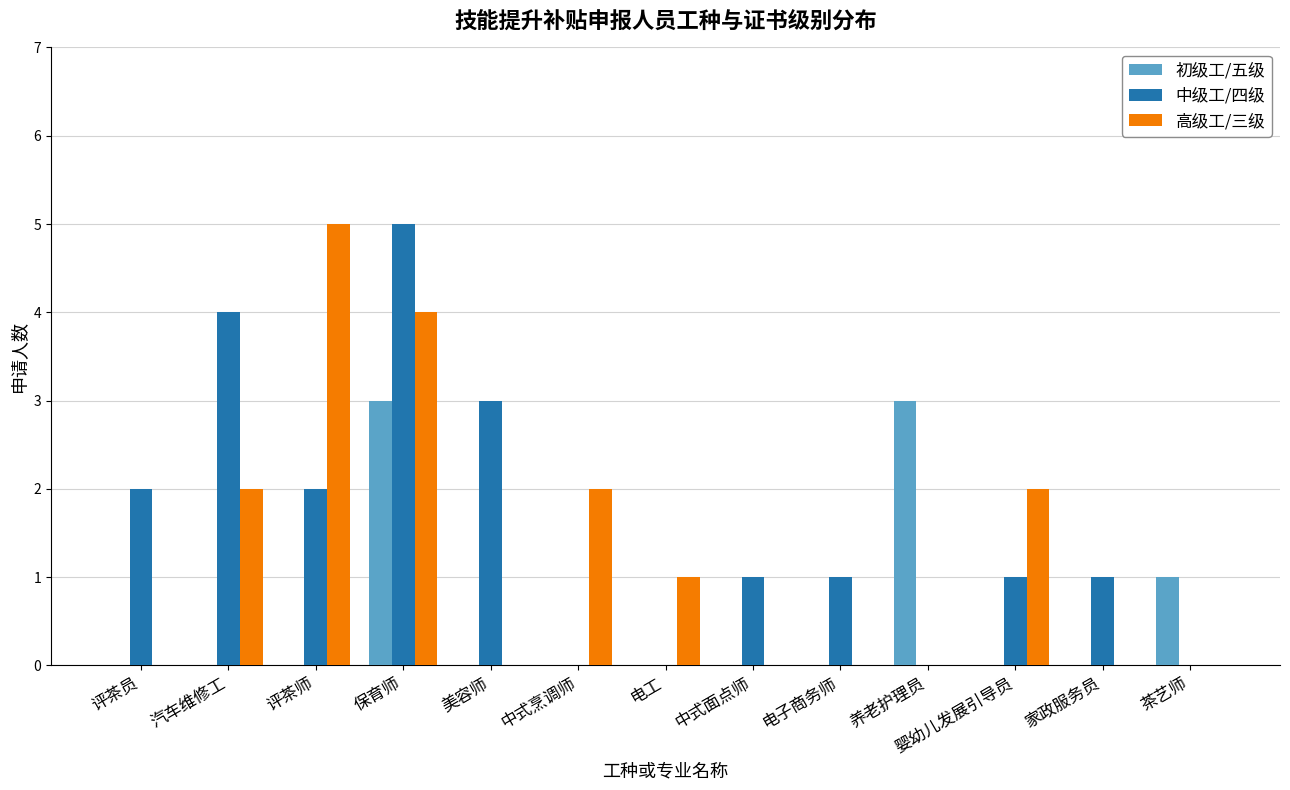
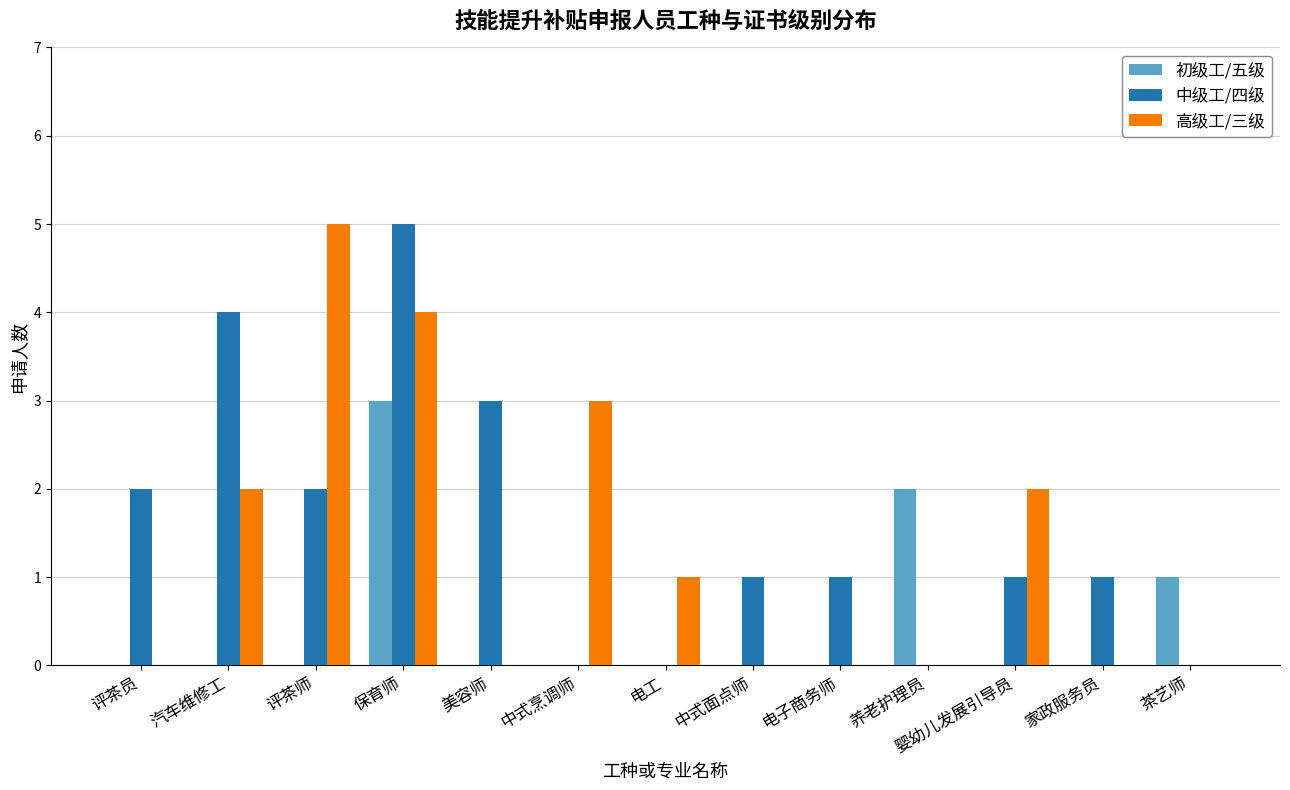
高级工/三级, 中式烹调师: 2 -> 3
初级工/五级, 养老护理员: 3 -> 2
